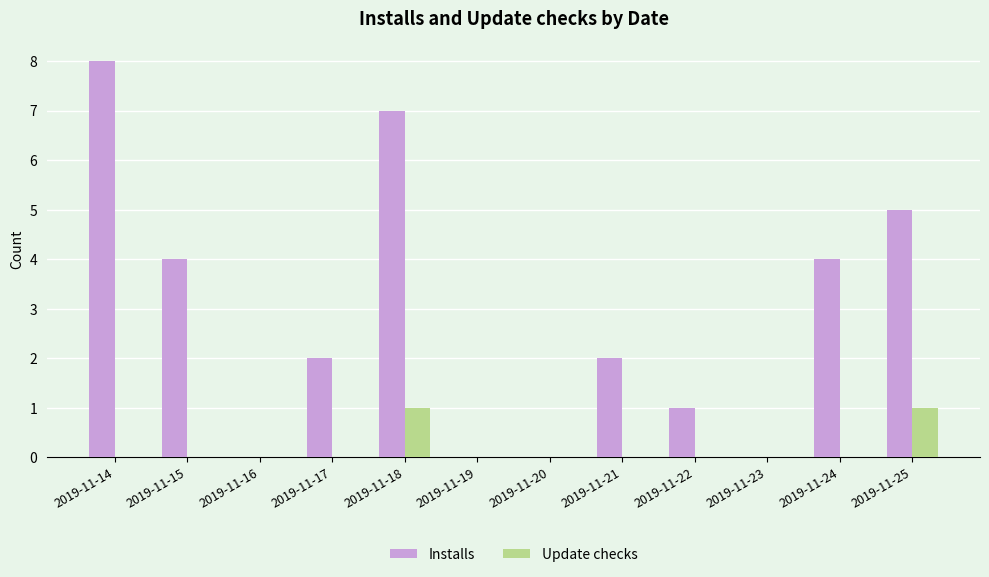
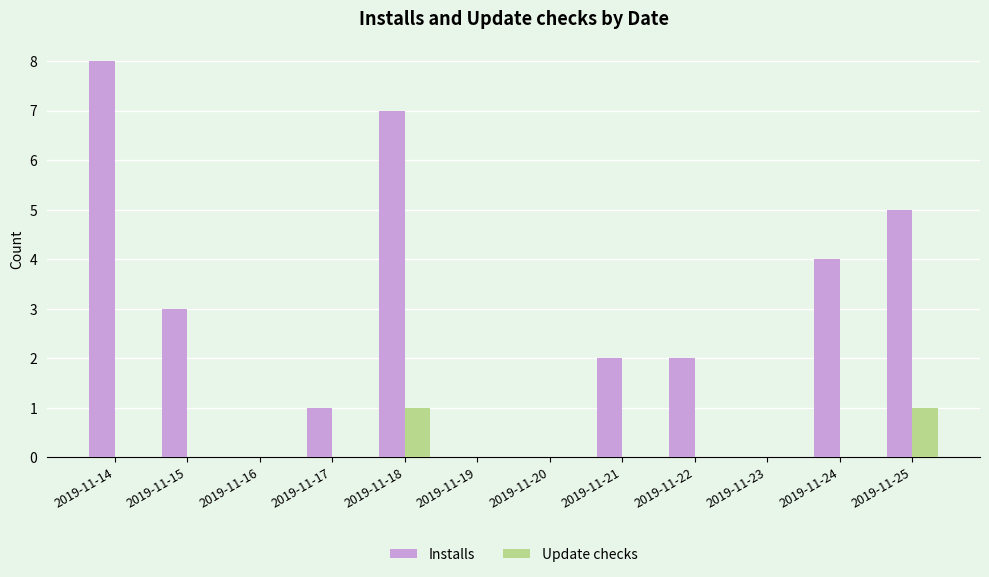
Installs, 2019-11-15: 4 -> 3
Installs, 2019-11-17: 2 -> 1
Installs, 2019-11-22: 1 -> 2
